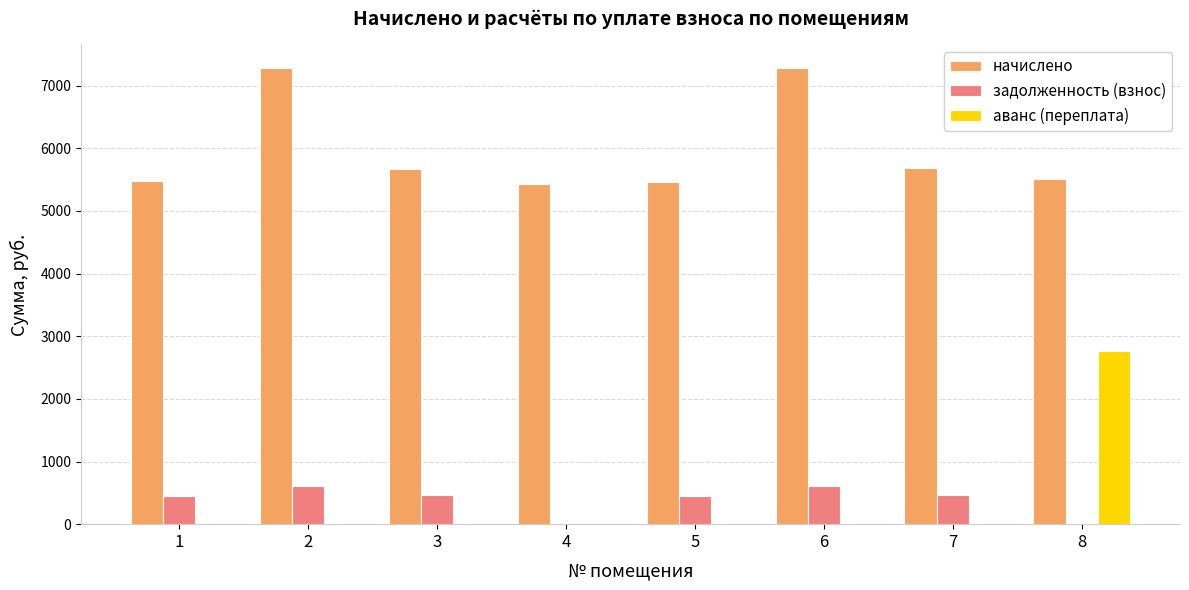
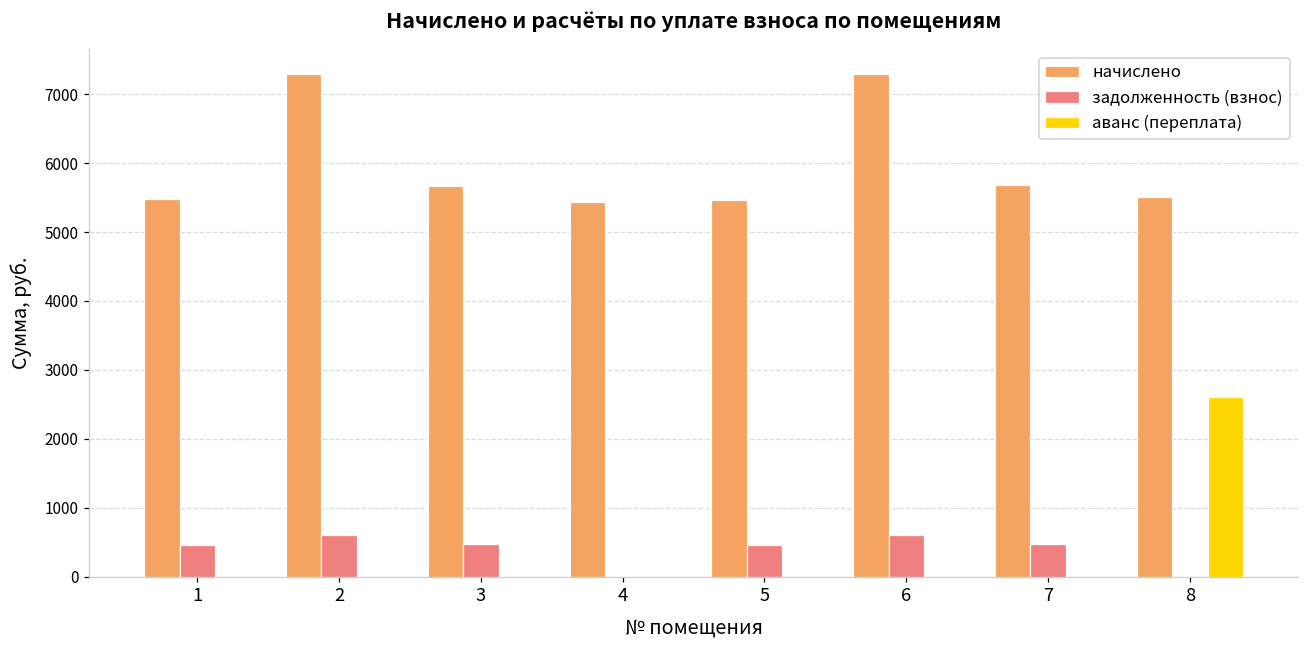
аванс (переплата), 8: 2800 -> 2600
